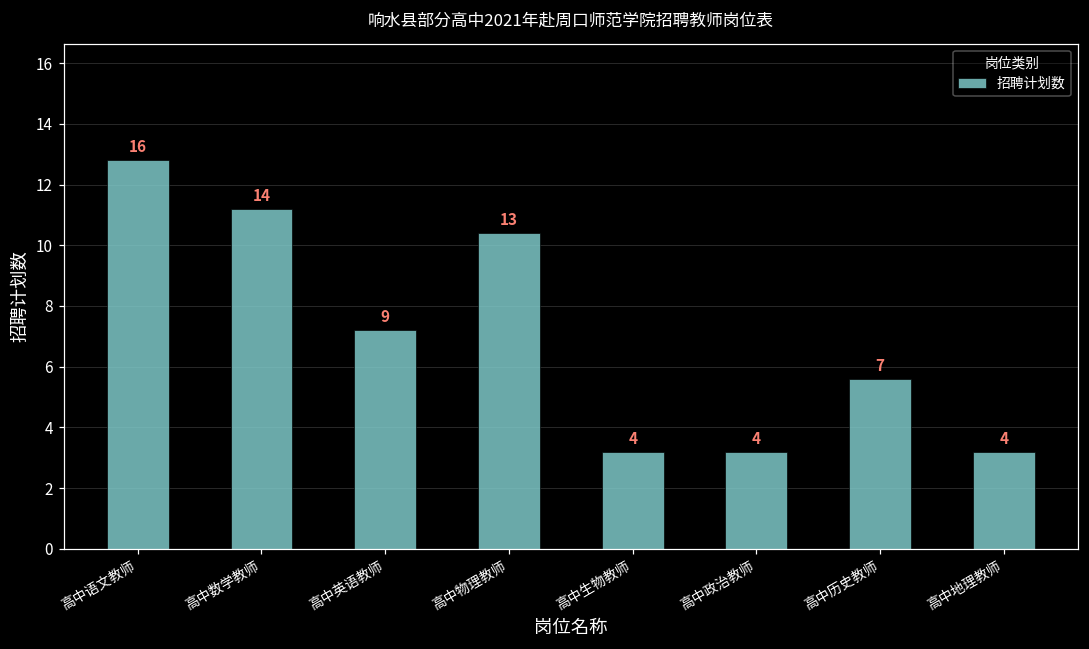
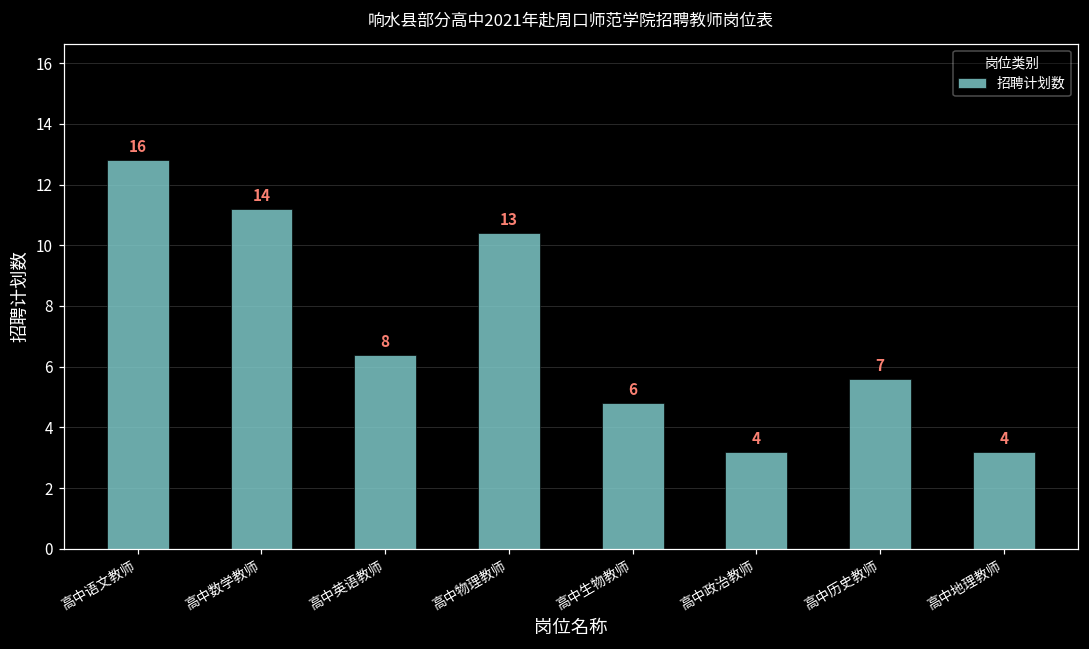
高中英语教师: 9 -> 8
高中生物教师: 4 -> 6
